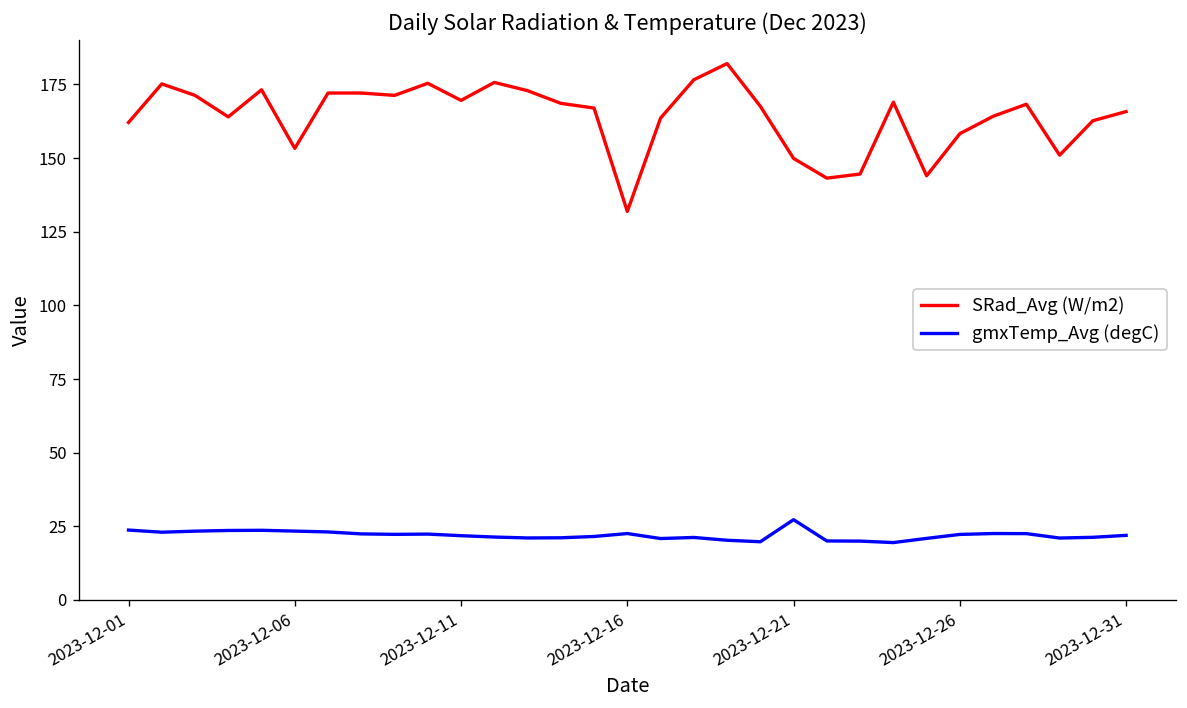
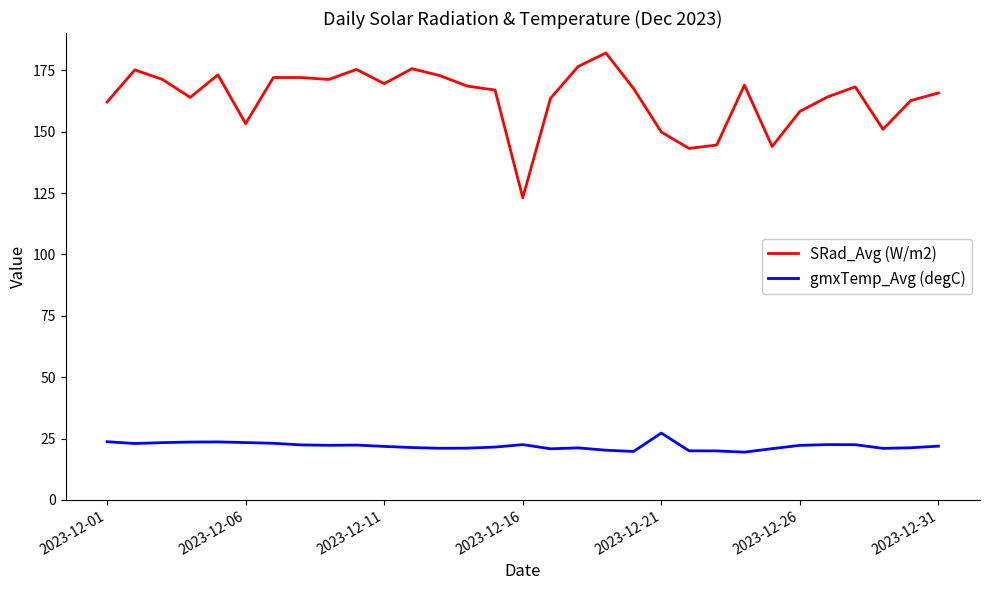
SRad_Avg (W/m2), 2023-12-16: 132 -> 123
